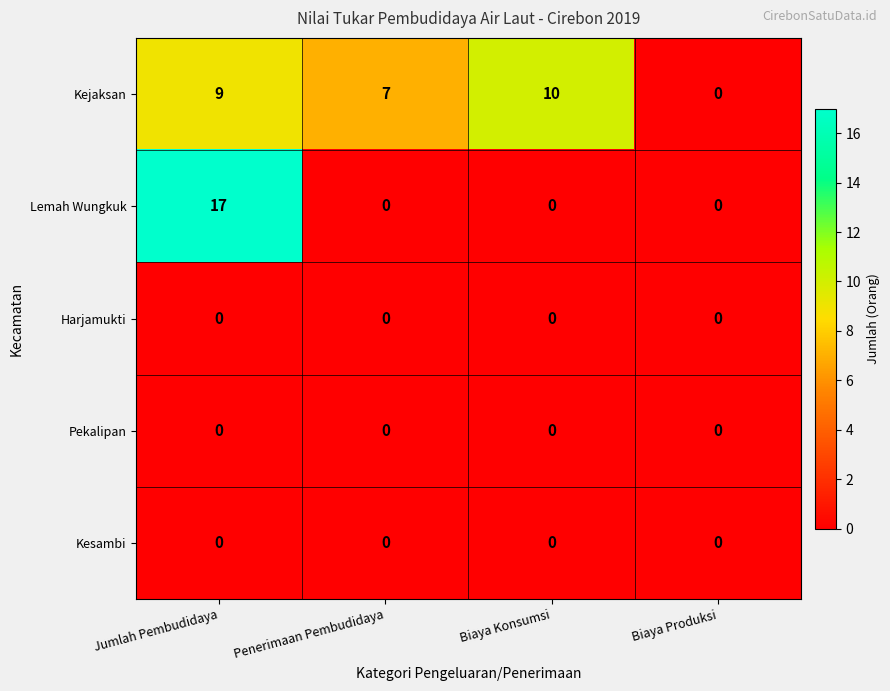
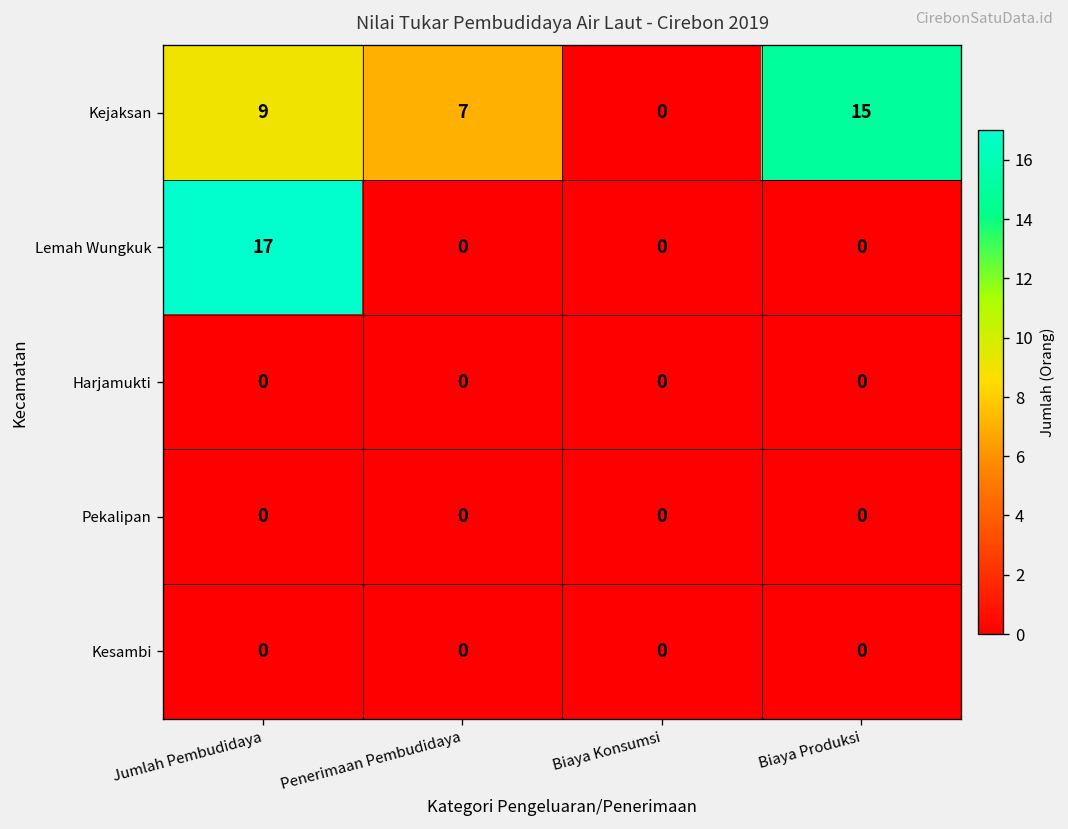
Kejaksan, Biaya Konsumsi: 10 -> 0
Kejaksan, Biaya Produksi: 0 -> 15
